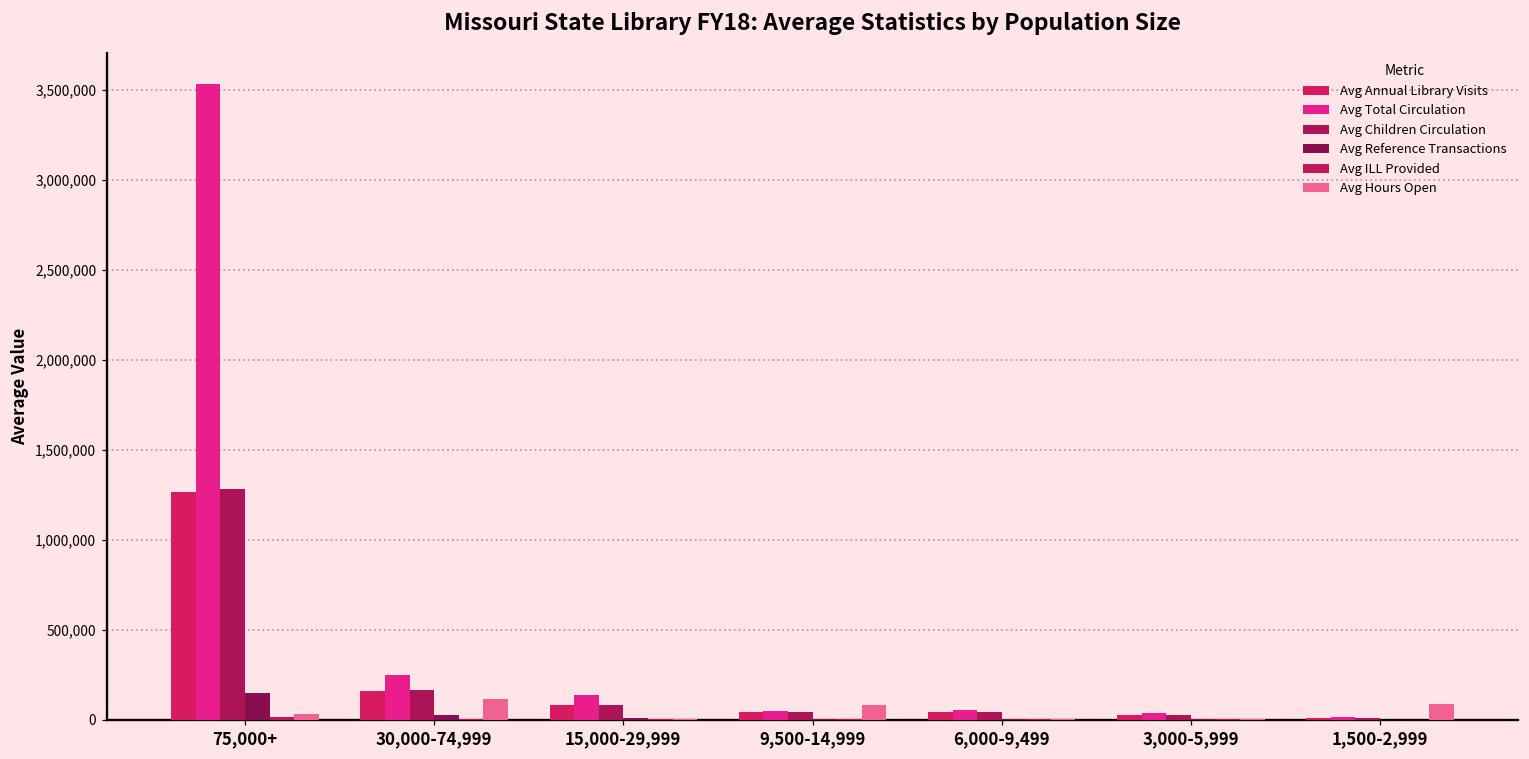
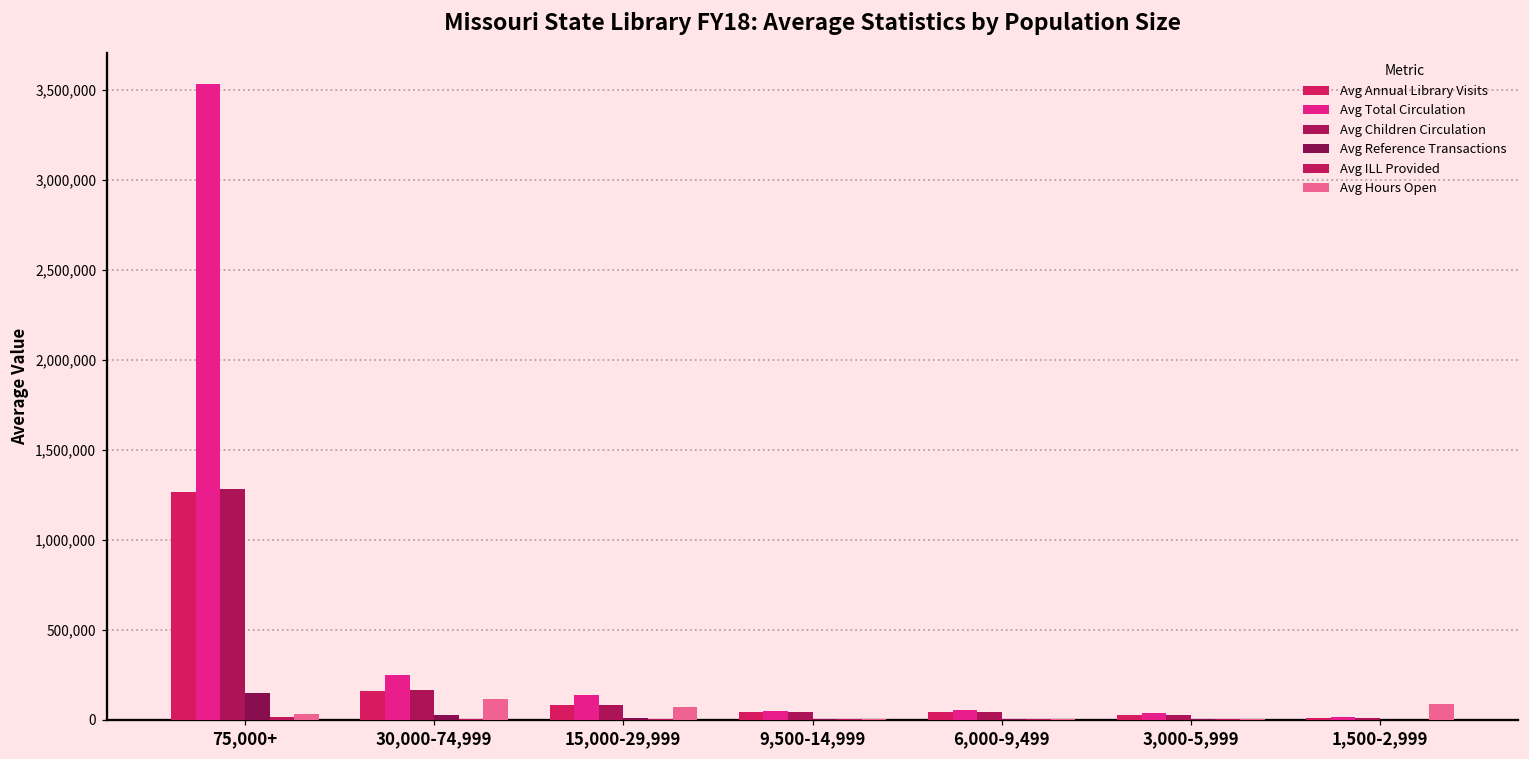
Avg Hours Open, 15,000-29,999: 0 -> 70,000
Avg Hours Open, 9,500-14,999: 80,000 -> 0
